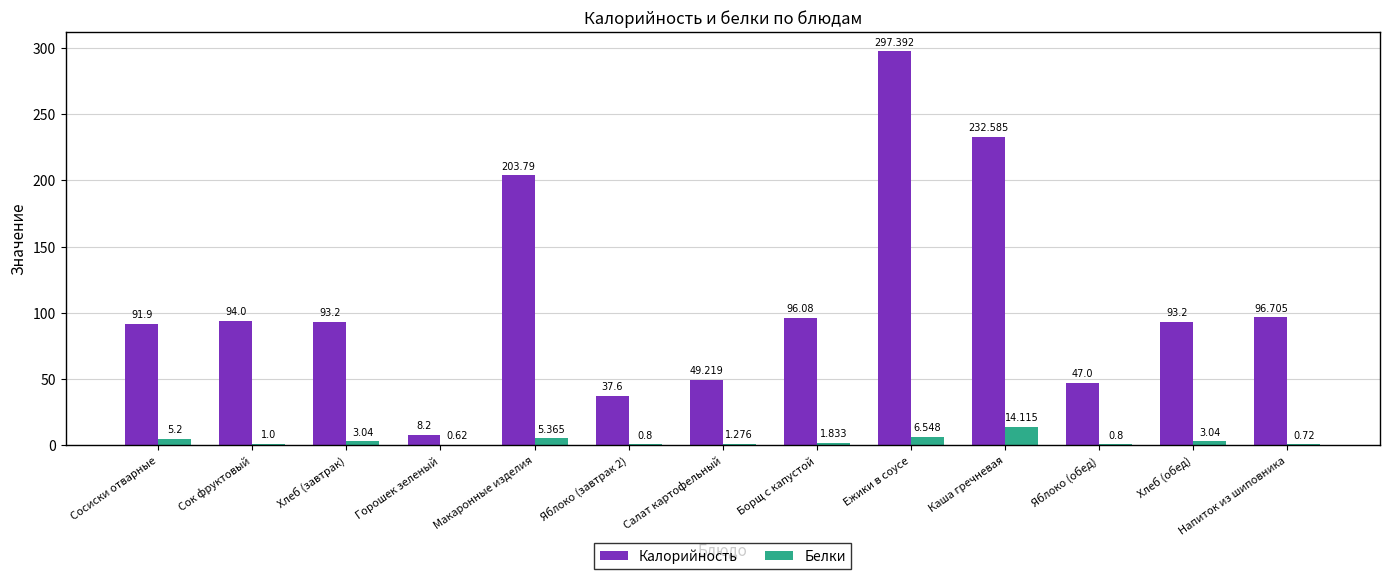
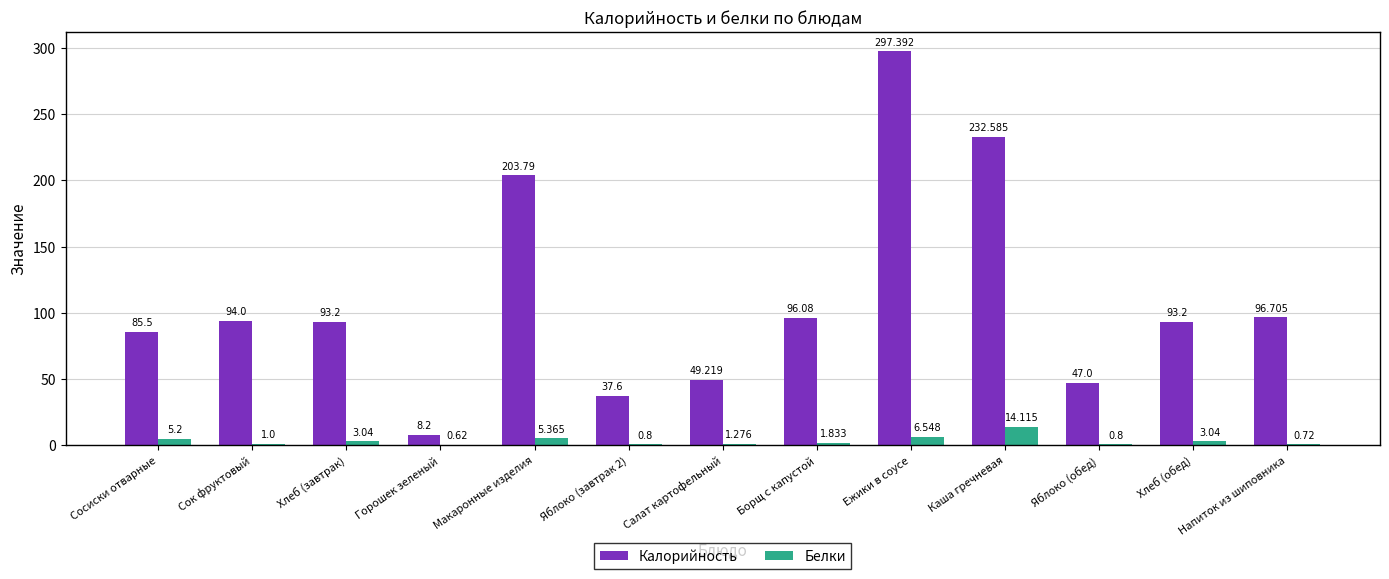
Калорийность, Сосиски отварные: 91.9 -> 85.5
